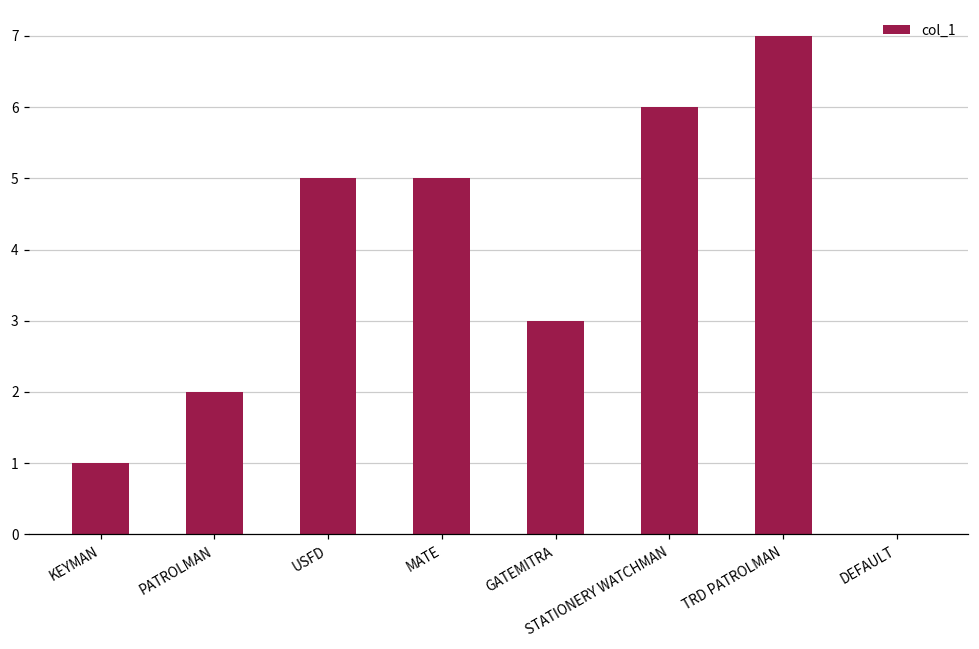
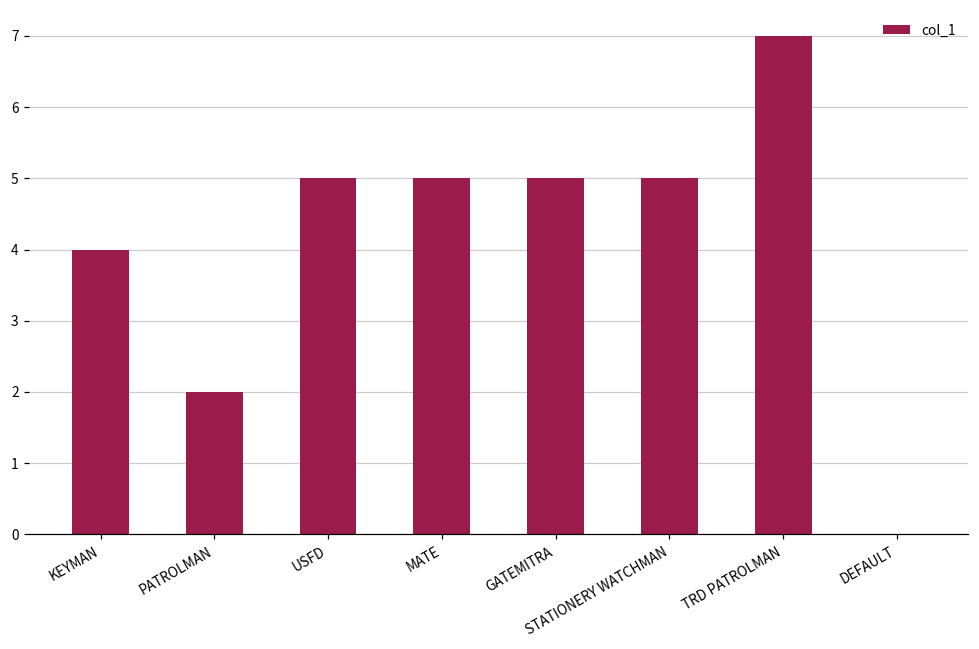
KEYMAN: 1 -> 4
GATEMITRA: 3 -> 5
STATIONERY WATCHMAN: 6 -> 5
